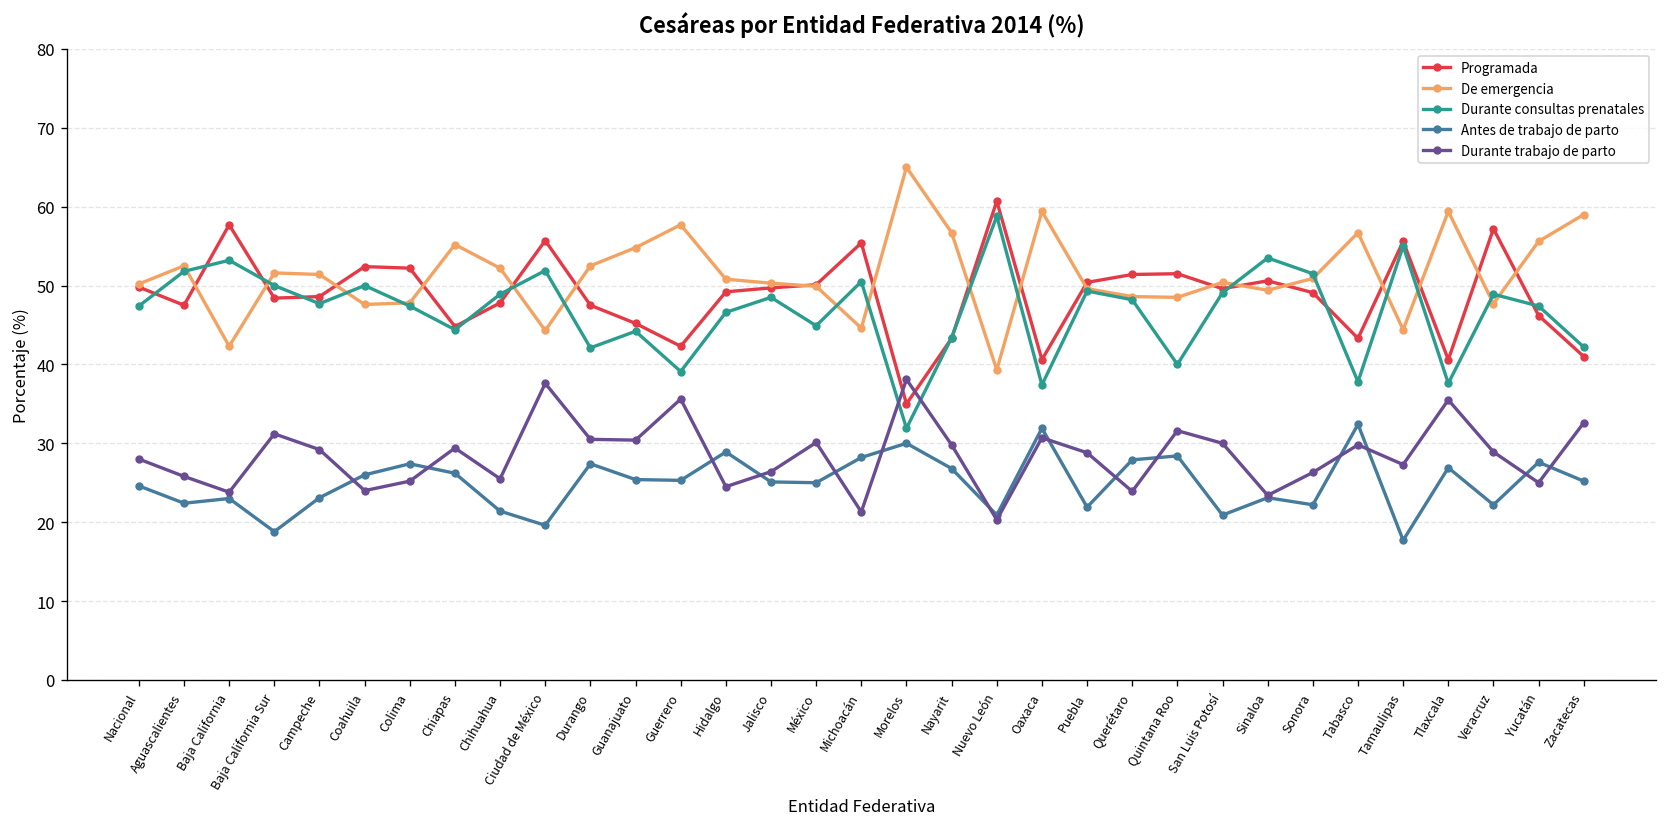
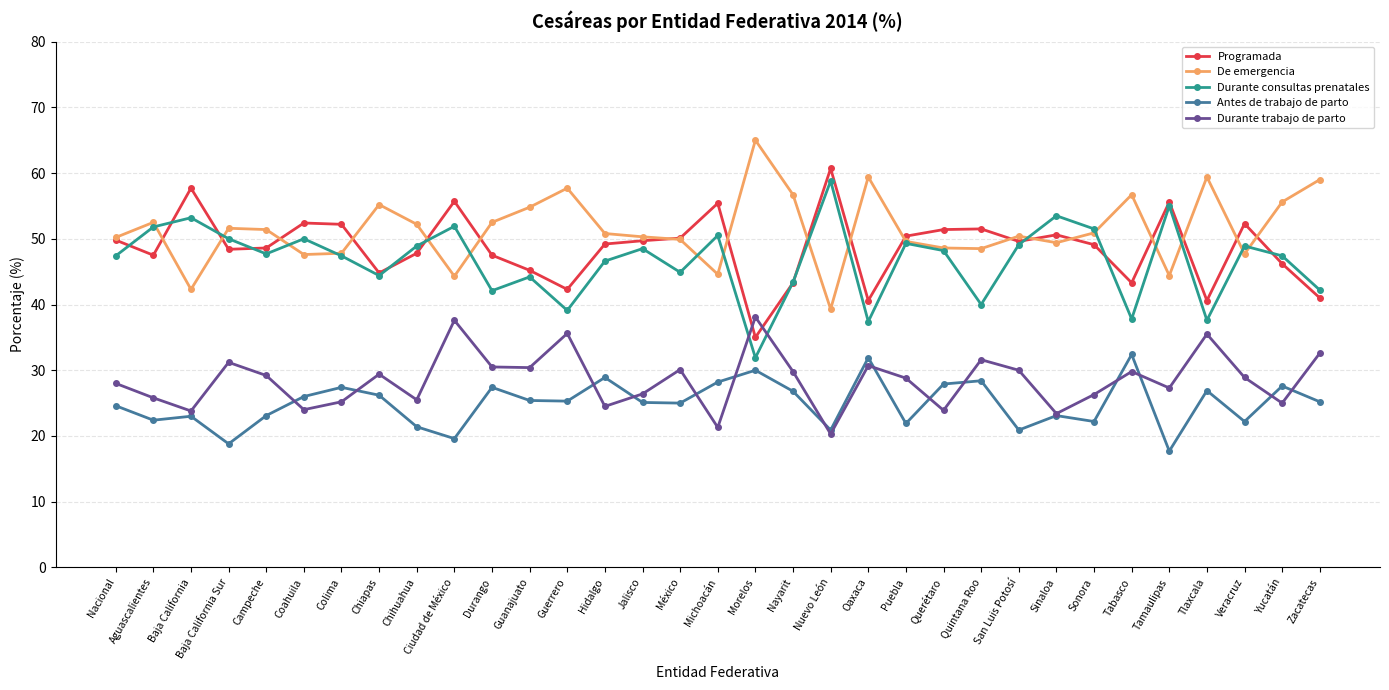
Programada, Veracruz: 57 -> 52
